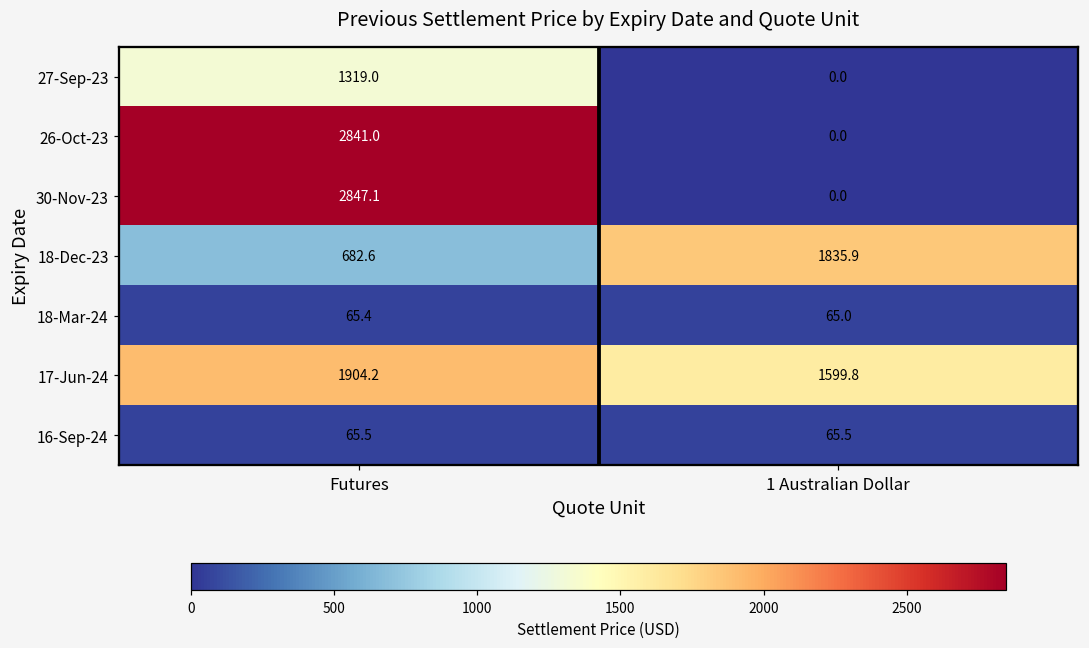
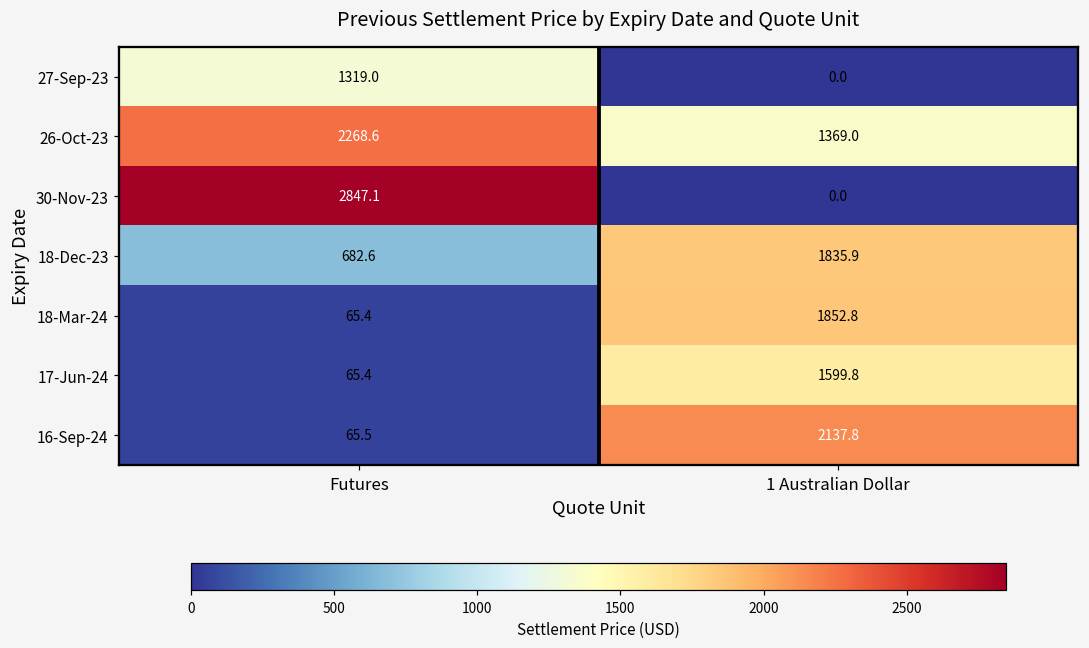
26-Oct-23, Futures: 2841.0 -> 2268.6
26-Oct-23, 1 Australian Dollar: 0.0 -> 1369.0
18-Mar-24, 1 Australian Dollar: 65.0 -> 1852.8
17-Jun-24, Futures: 1904.2 -> 65.4
16-Sep-24, 1 Australian Dollar: 65.5 -> 2137.8
